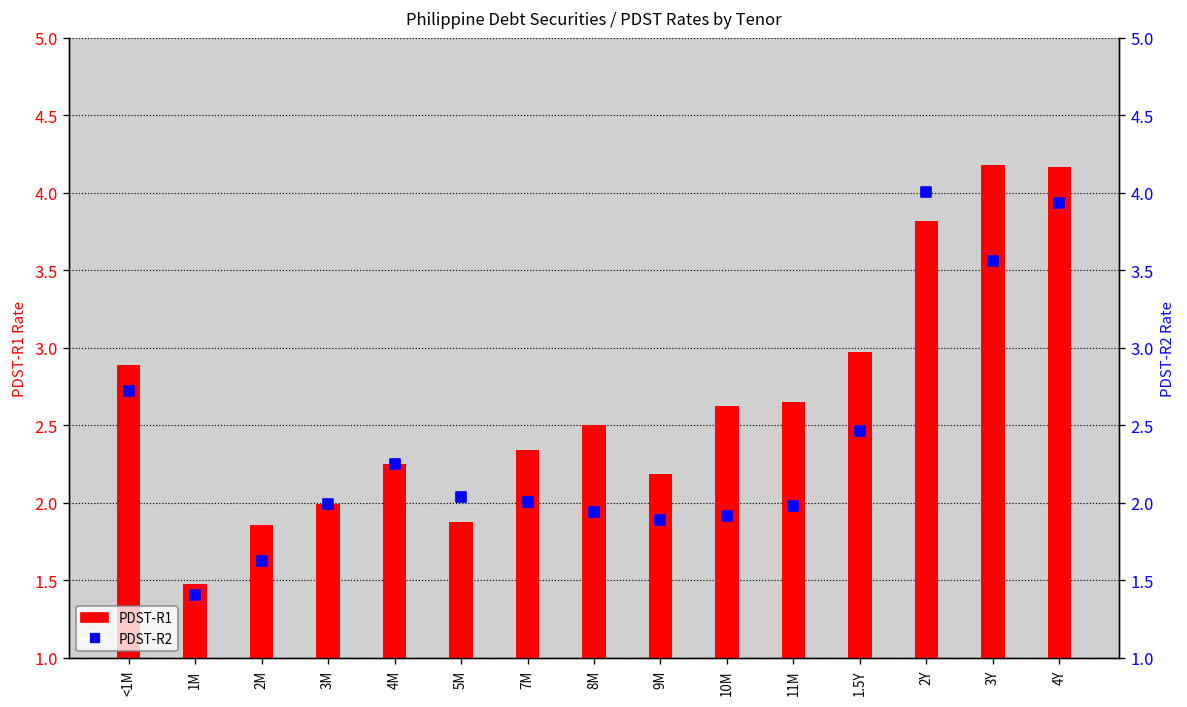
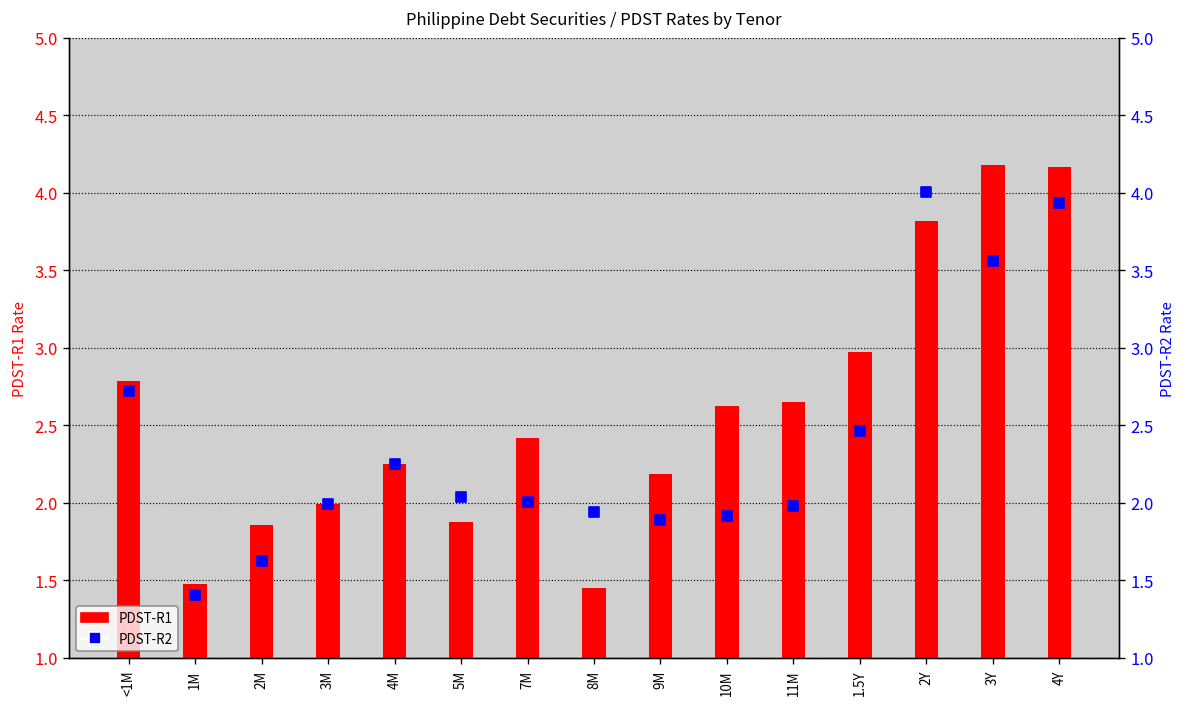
PDST-R1, <1M: 2.89 -> 2.78
PDST-R1, 7M: 2.34 -> 2.42
PDST-R1, 8M: 2.50 -> 1.45
